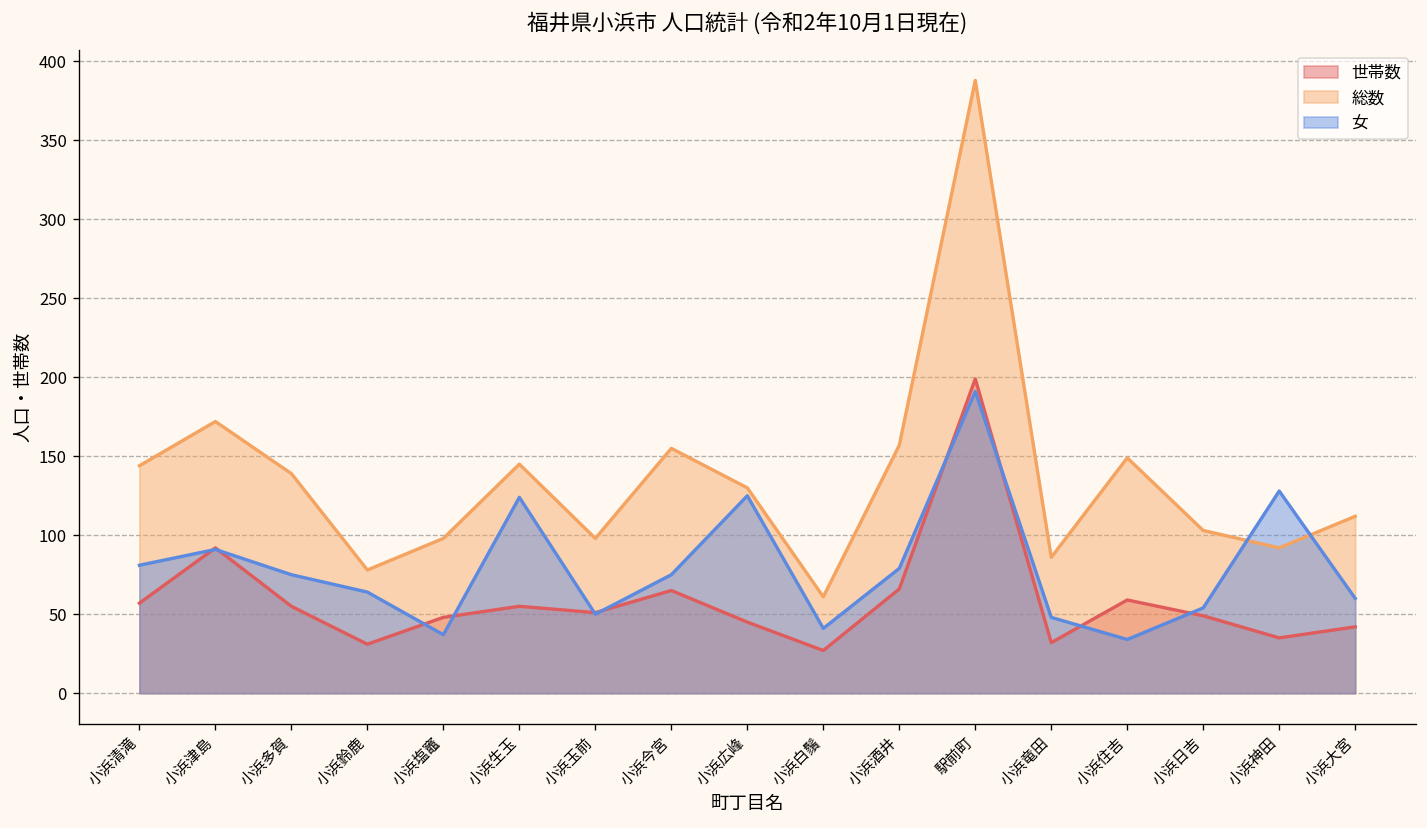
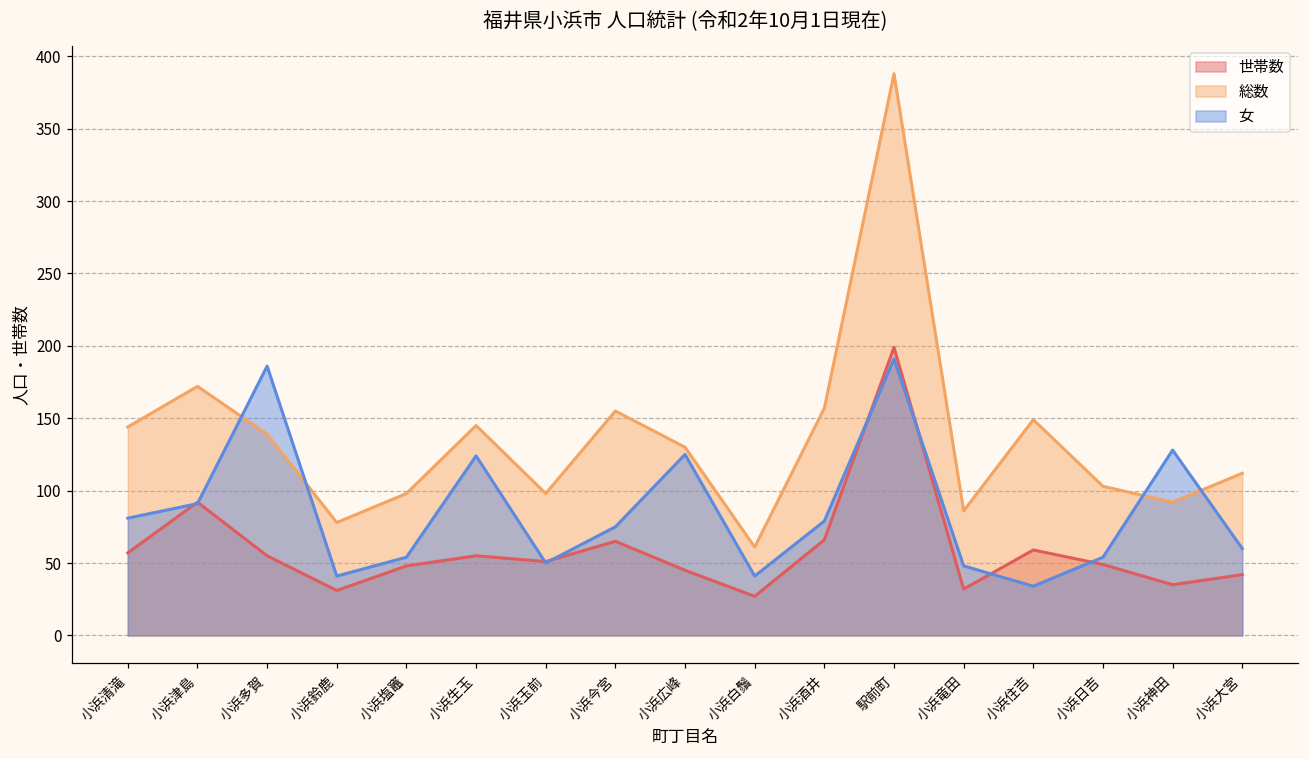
女, 小浜多賀: 75 -> 186
女, 小浜鈴鹿: 64 -> 41
女, 小浜塩竈: 37 -> 54
